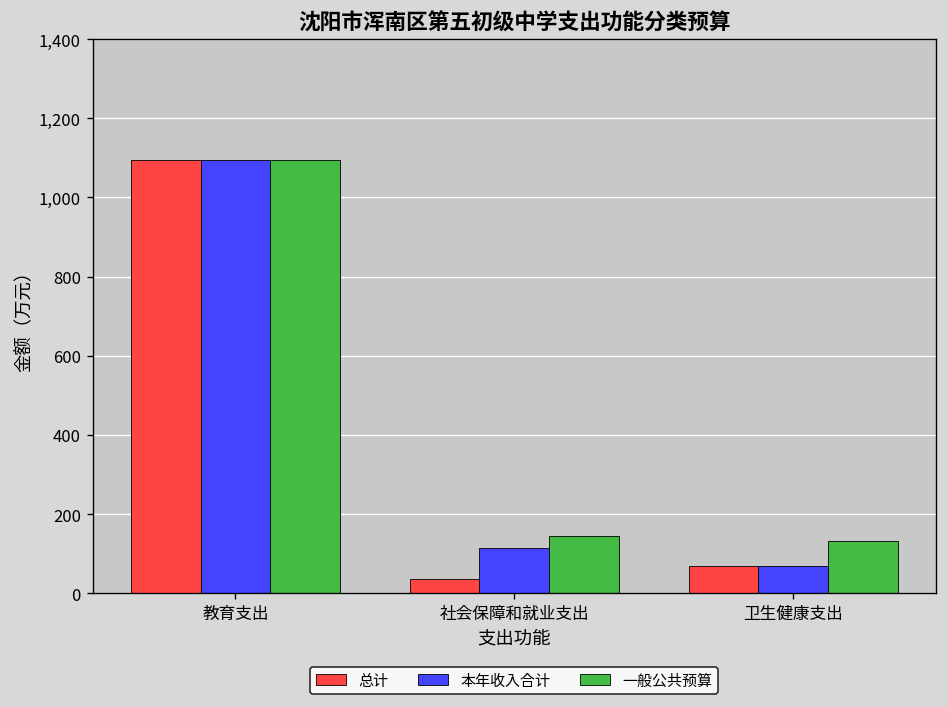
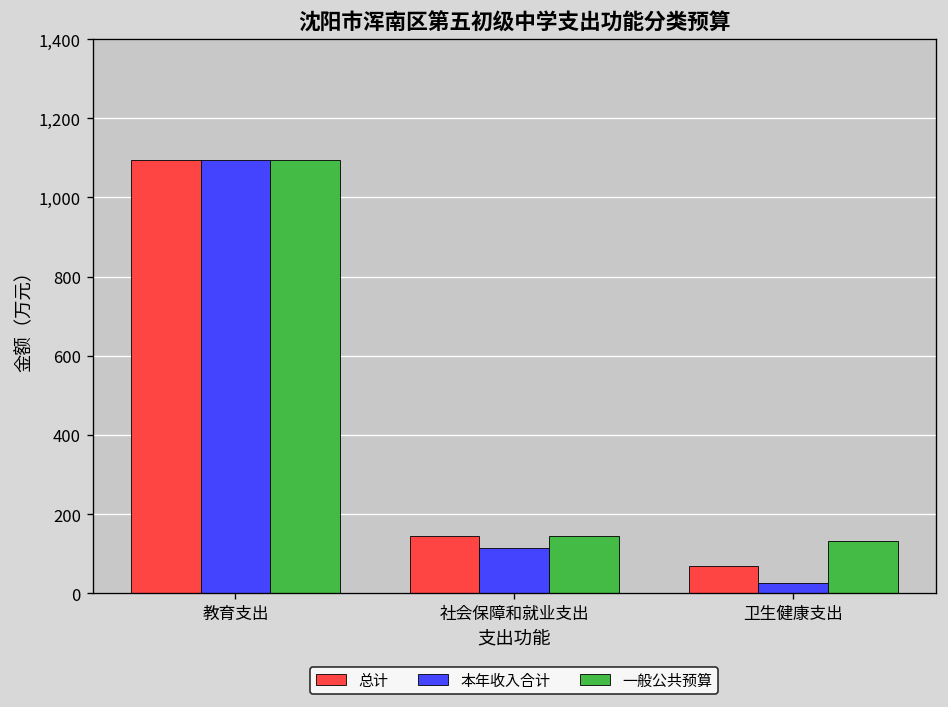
总计, 社会保障和就业支出: 40 -> 150
本年收入合计, 卫生健康支出: 70 -> 30
